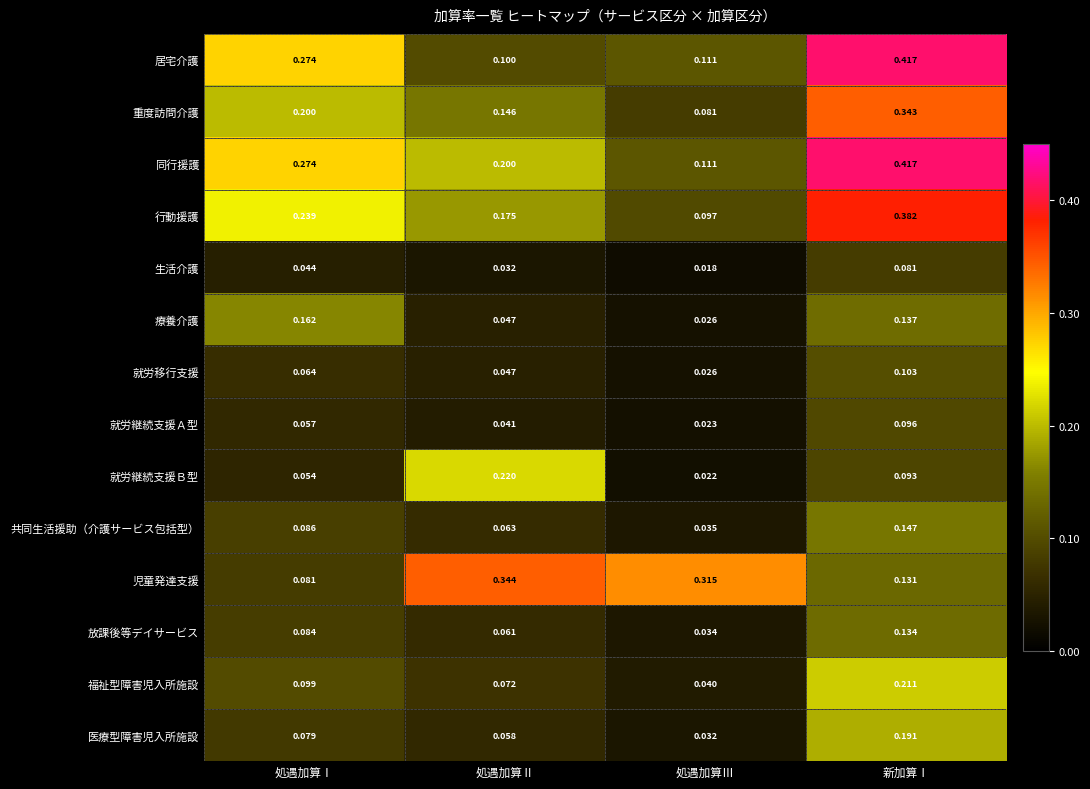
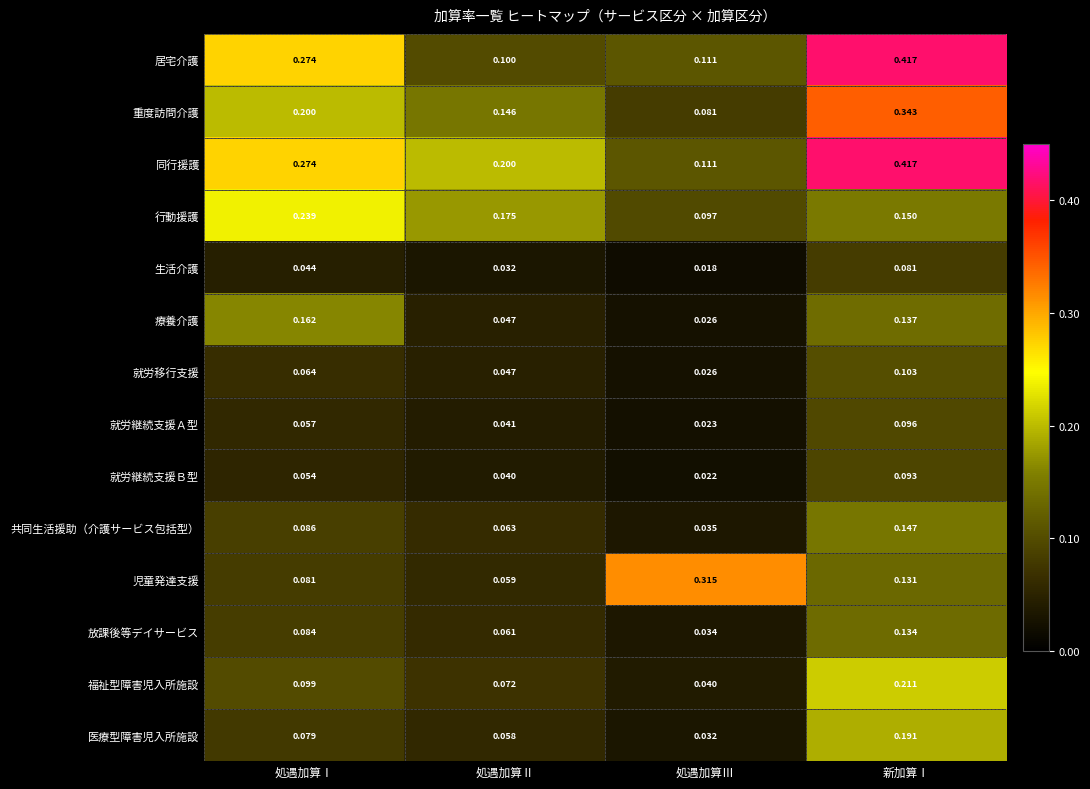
行動援護, 新加算Ⅰ: 0.382 -> 0.150
就労継続支援Ｂ型, 処遇加算Ⅱ: 0.220 -> 0.040
児童発達支援, 処遇加算Ⅱ: 0.344 -> 0.059
